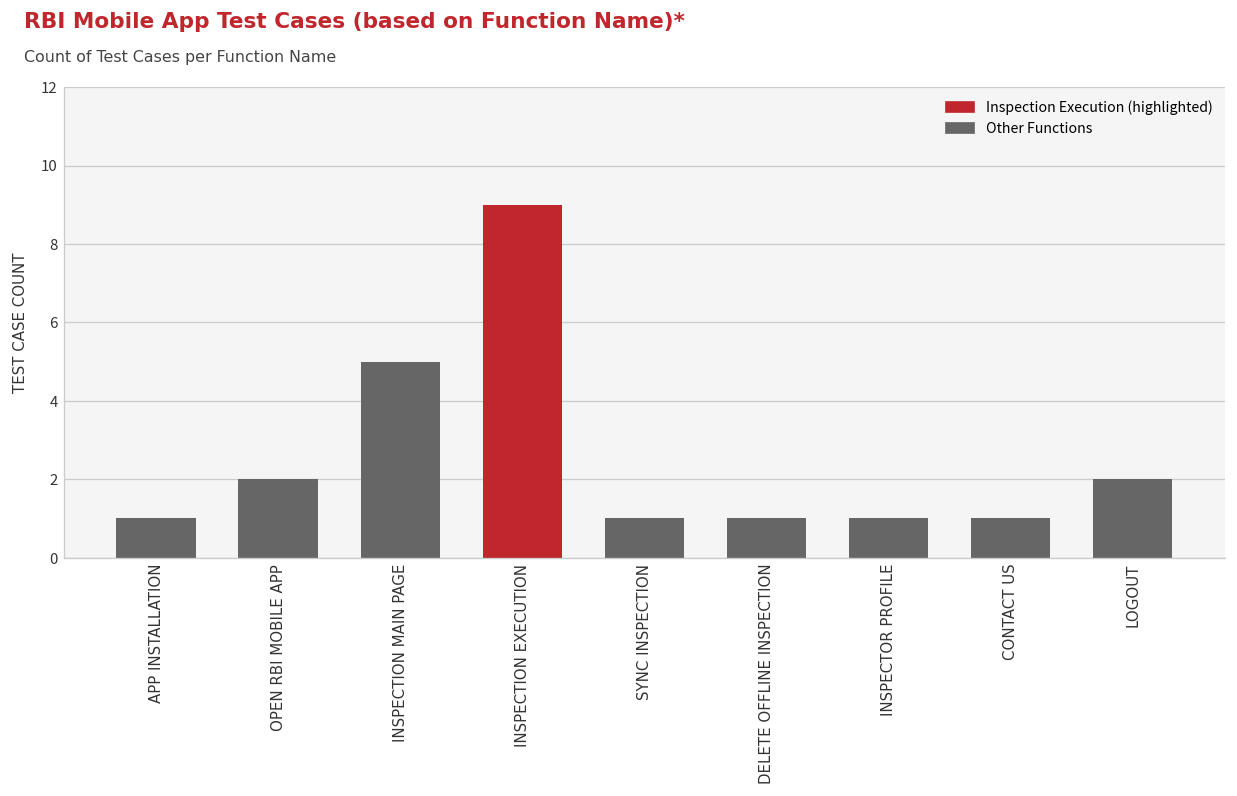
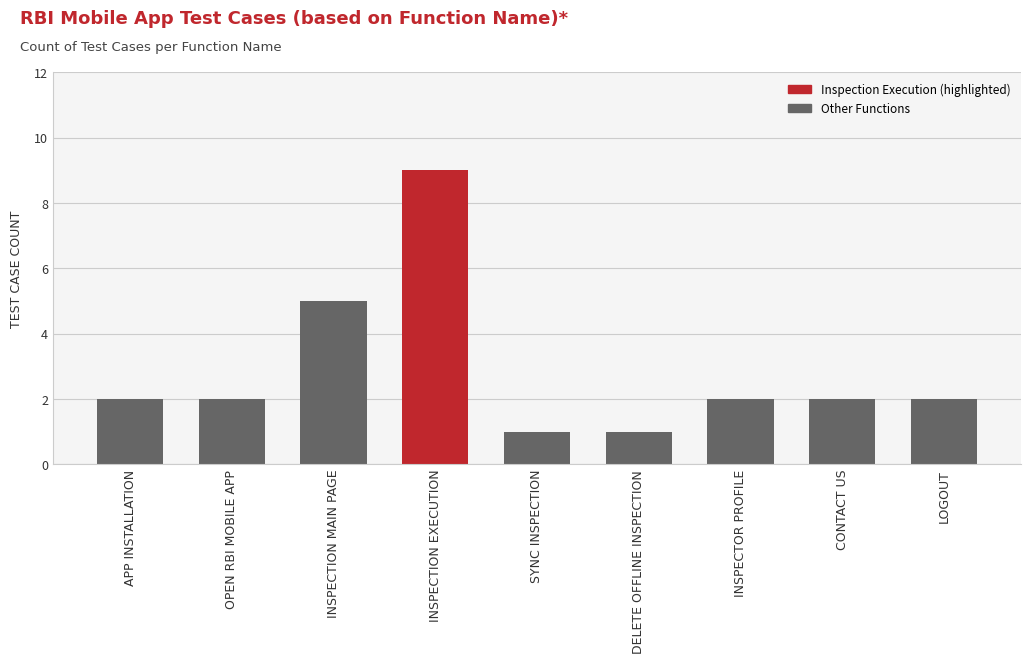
APP INSTALLATION: 1 -> 2
INSPECTOR PROFILE: 1 -> 2
CONTACT US: 1 -> 2
